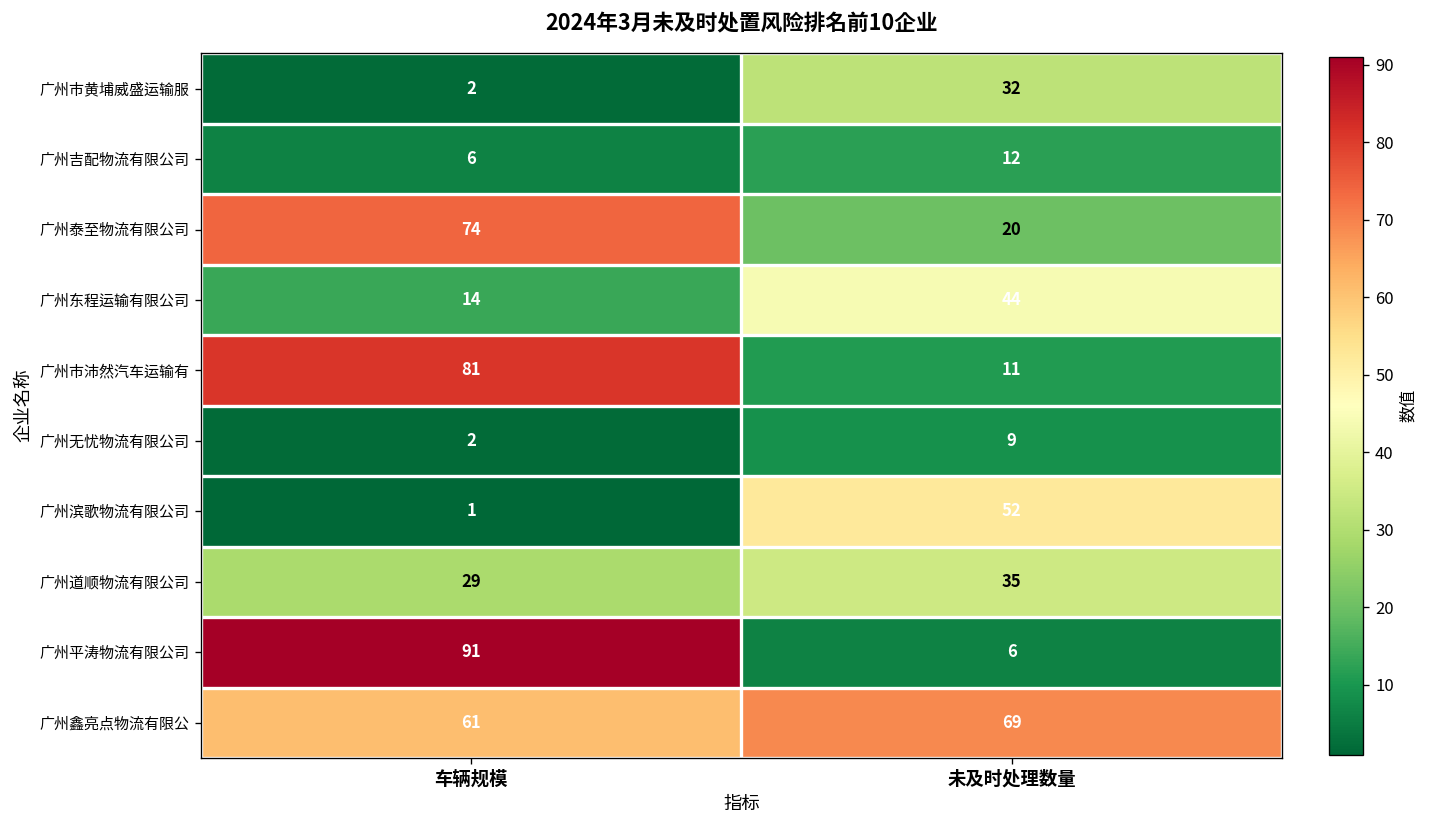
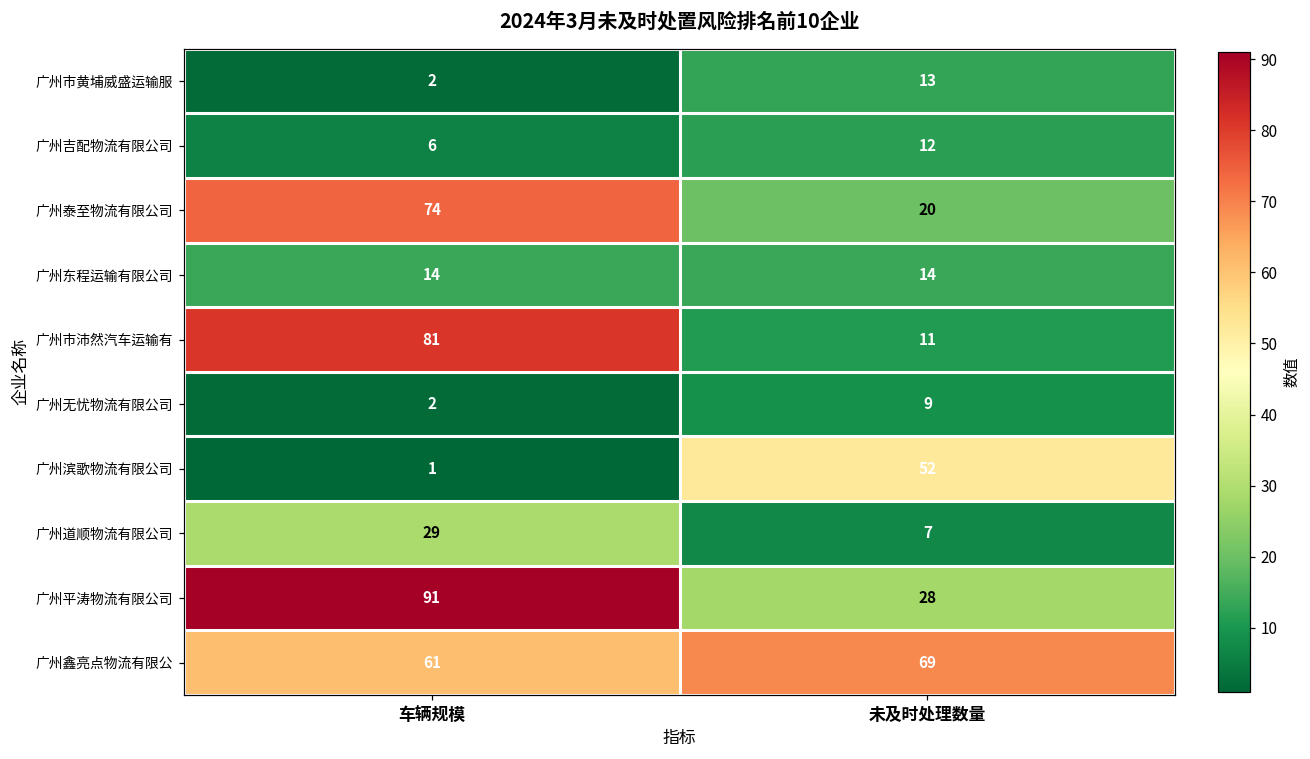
广州市黄埔威盛运输服, 未及时处理数量: 32 -> 13
广州东程运输有限公司, 未及时处理数量: 44 -> 14
广州道顺物流有限公司, 未及时处理数量: 35 -> 7
广州平涛物流有限公司, 未及时处理数量: 6 -> 28
